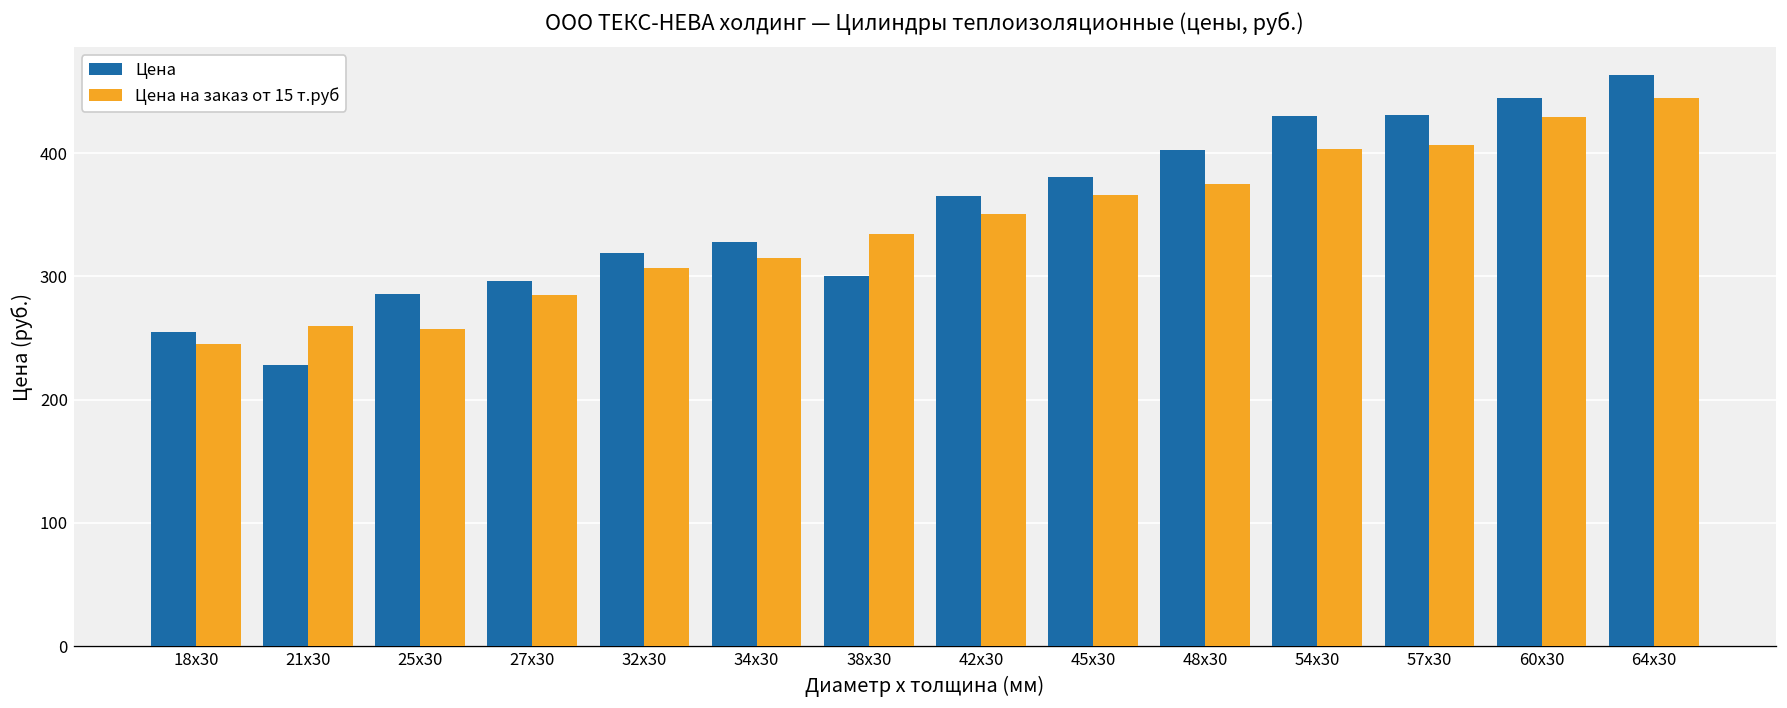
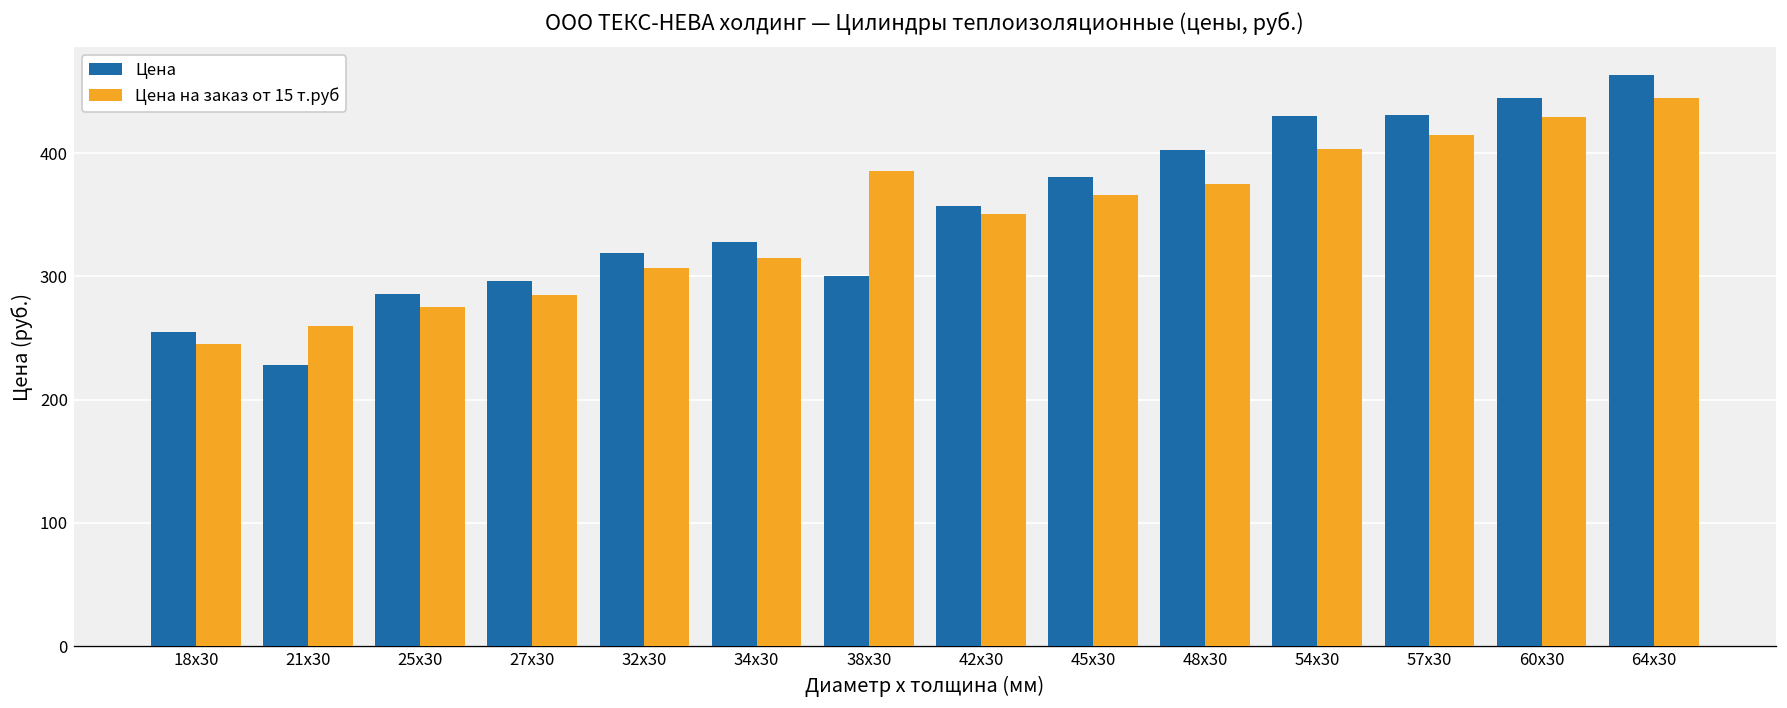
Цена на заказ от 15 т.руб, 25x30: 257 -> 275
Цена на заказ от 15 т.руб, 38x30: 334 -> 386
Цена, 42x30: 365 -> 357
Цена на заказ от 15 т.руб, 57x30: 407 -> 415
